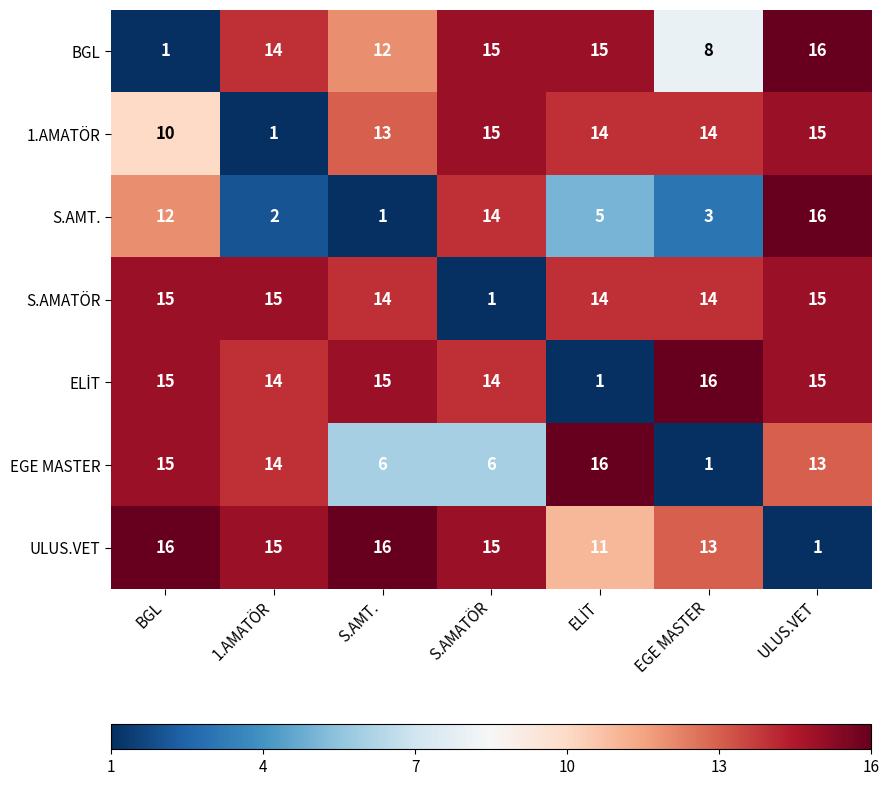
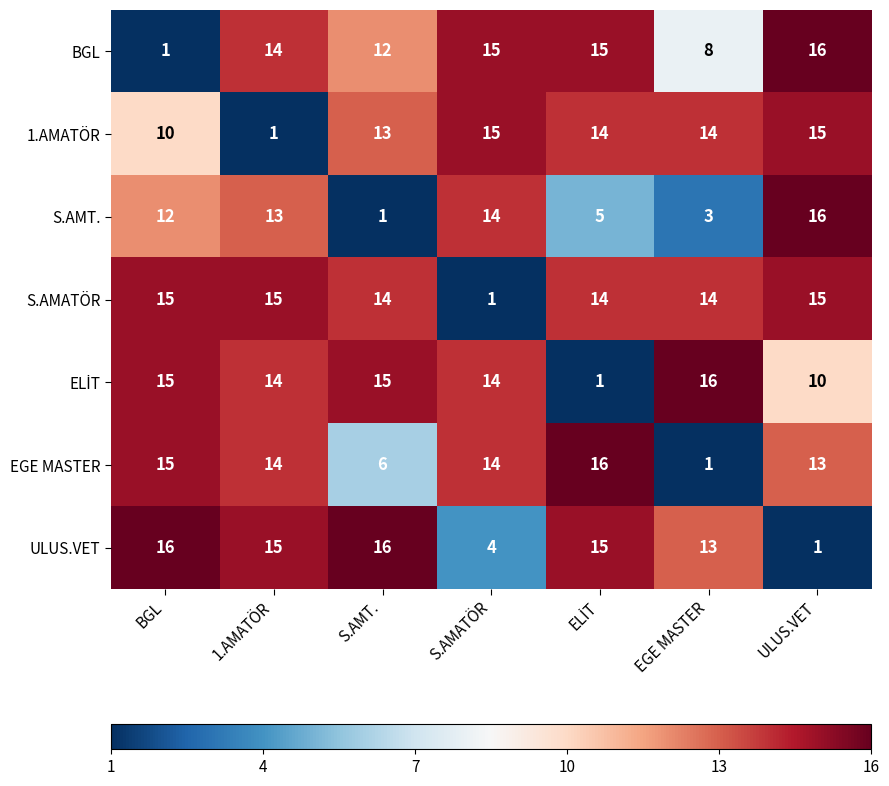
S.AMT., 1.AMATÖR: 2 -> 13
ELİT, ULUS.VET: 15 -> 10
EGE MASTER, S.AMATÖR: 6 -> 14
ULUS.VET, S.AMATÖR: 15 -> 4
ULUS.VET, ELİT: 11 -> 15
